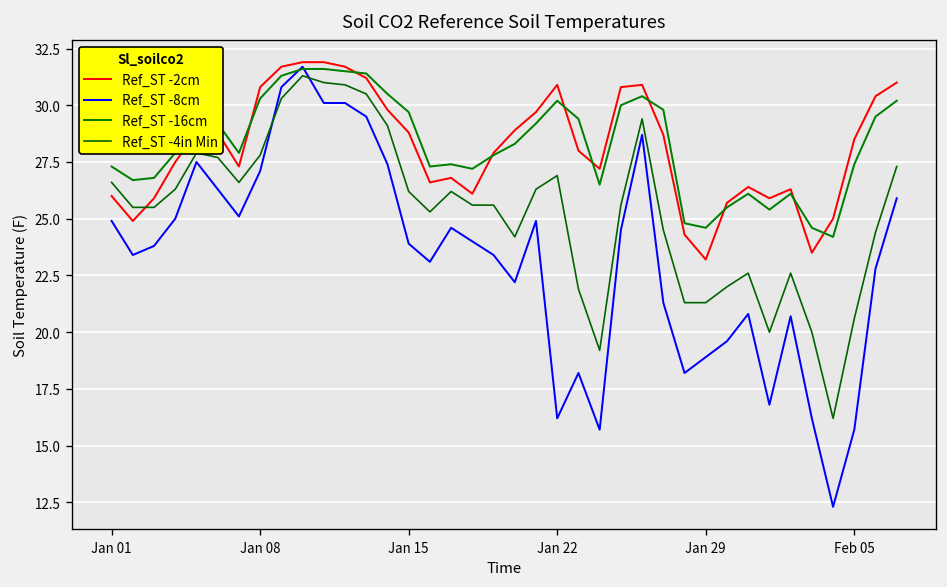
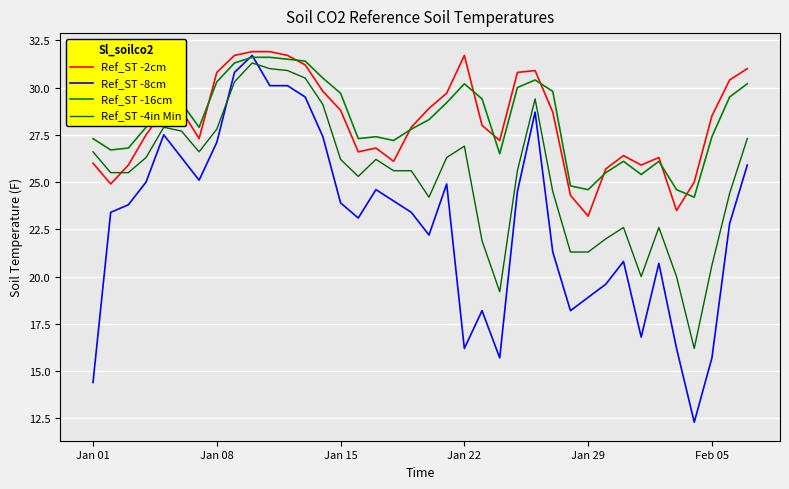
Ref_ST -8cm, Jan 01: 24.9 -> 14.4
Ref_ST -2cm, Jan 22: 30.9 -> 31.7
